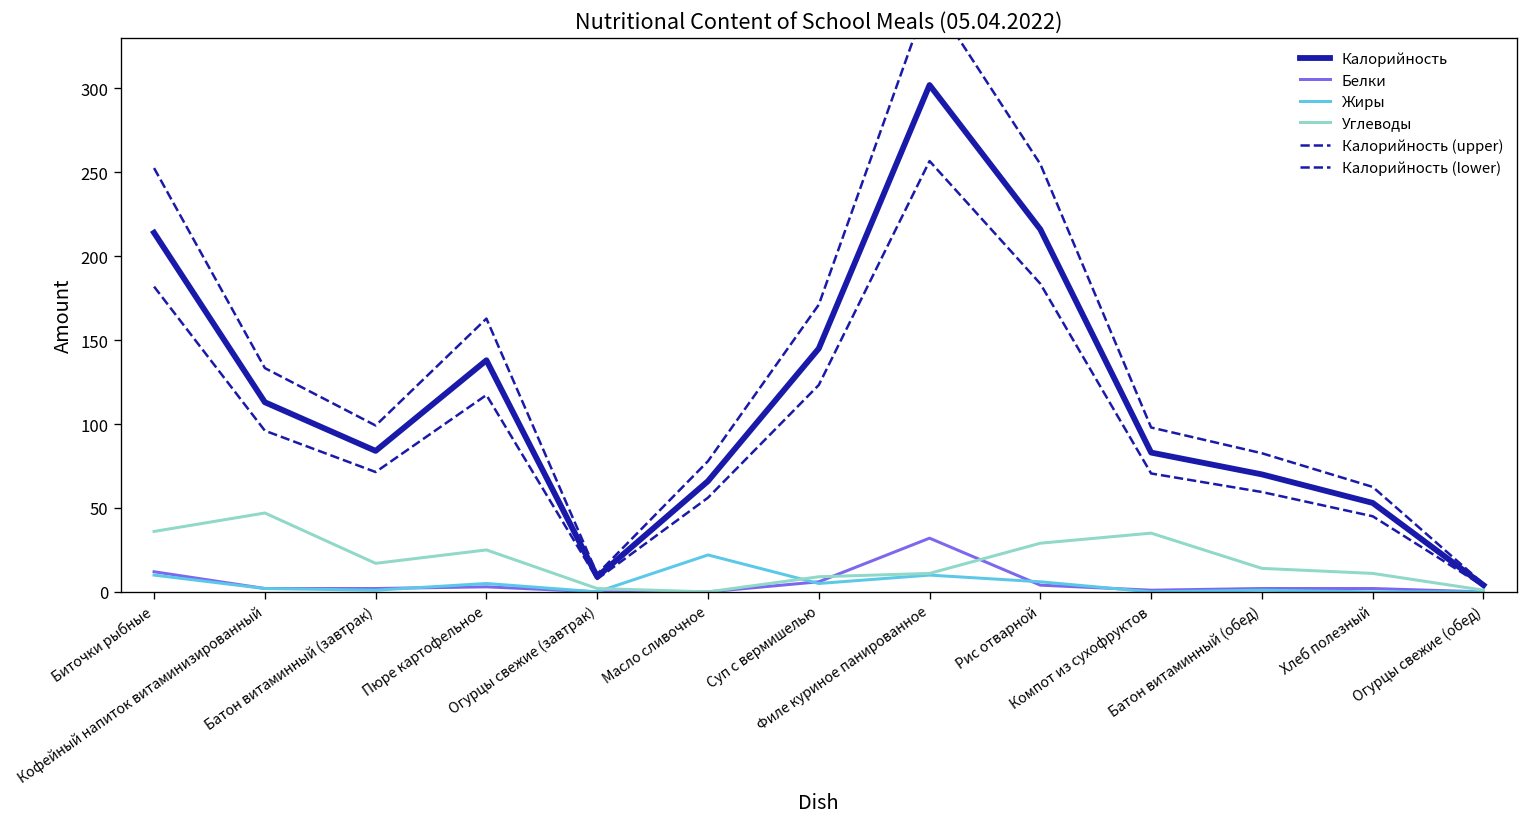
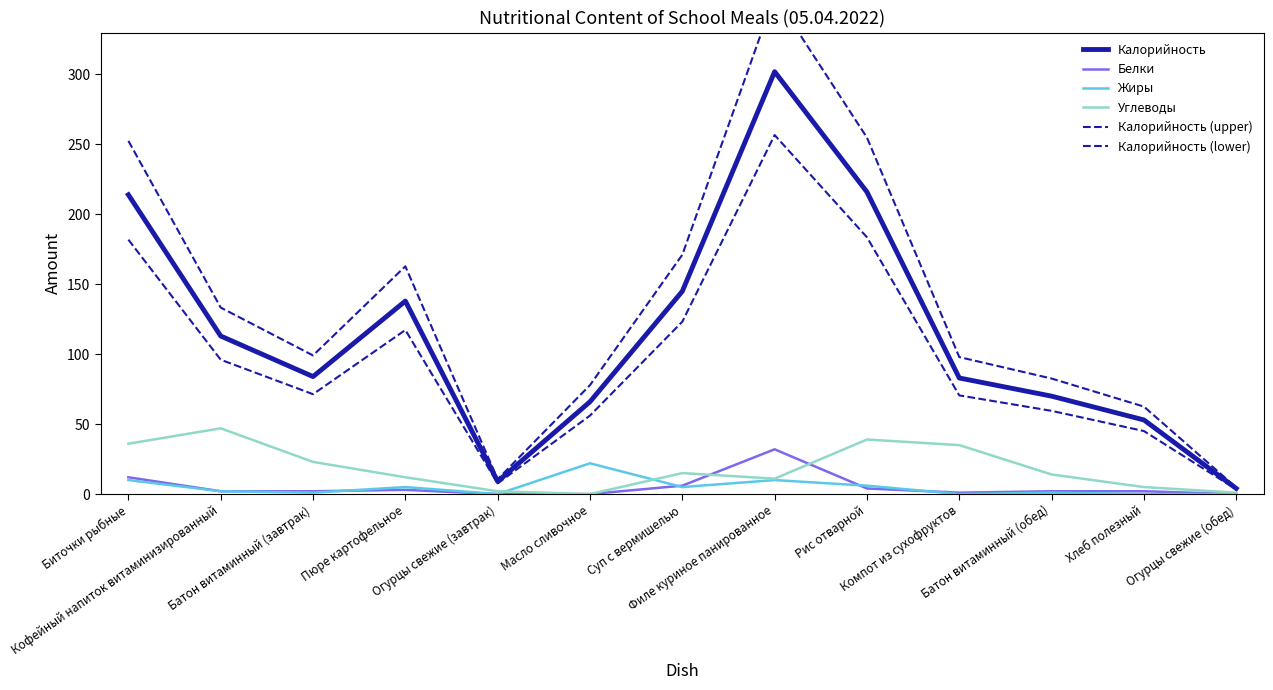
Углеводы, Батон витаминный (завтрак): 17 -> 23
Углеводы, Пюре картофельное: 25 -> 12
Углеводы, Суп с вермишелью: 9 -> 15
Углеводы, Рис отварной: 29 -> 39
Углеводы, Хлеб полезный: 11 -> 5
